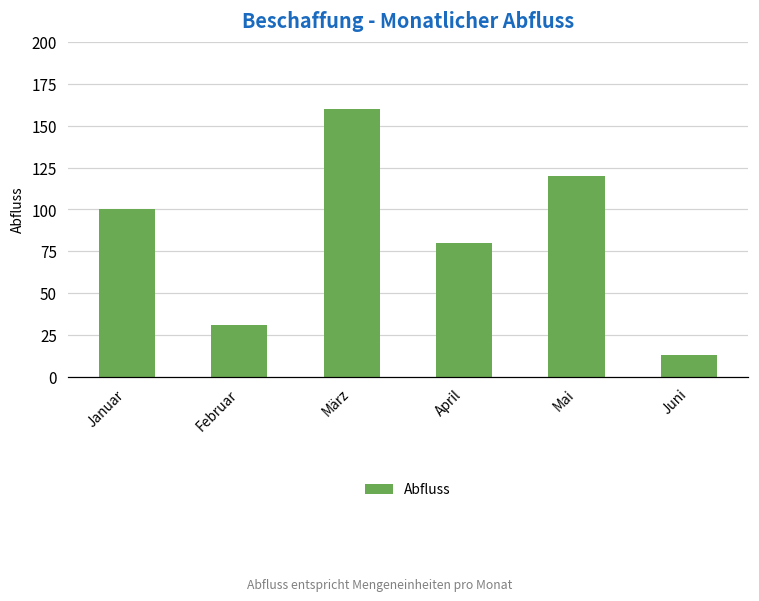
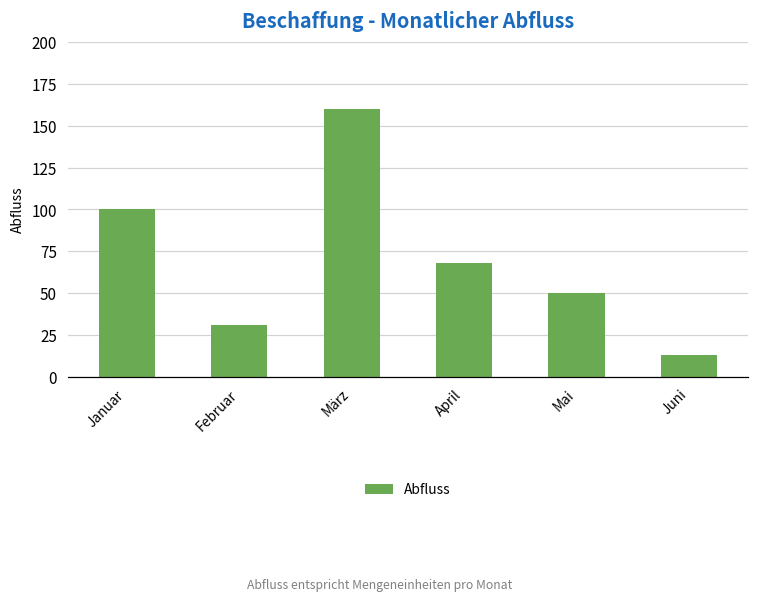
April: 80 -> 68
Mai: 120 -> 50
